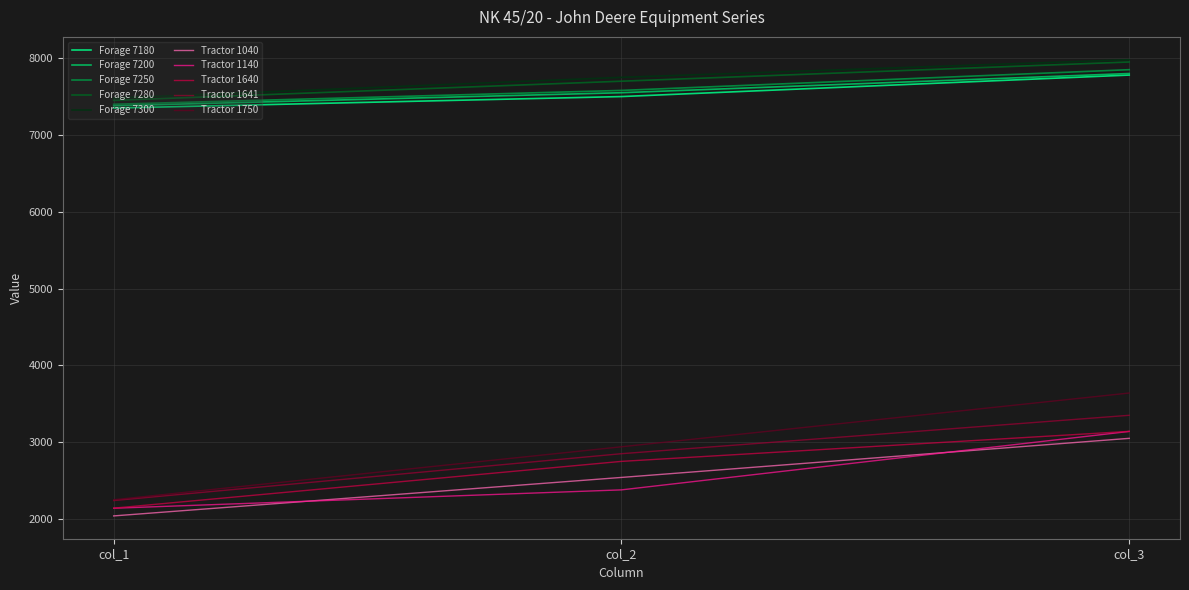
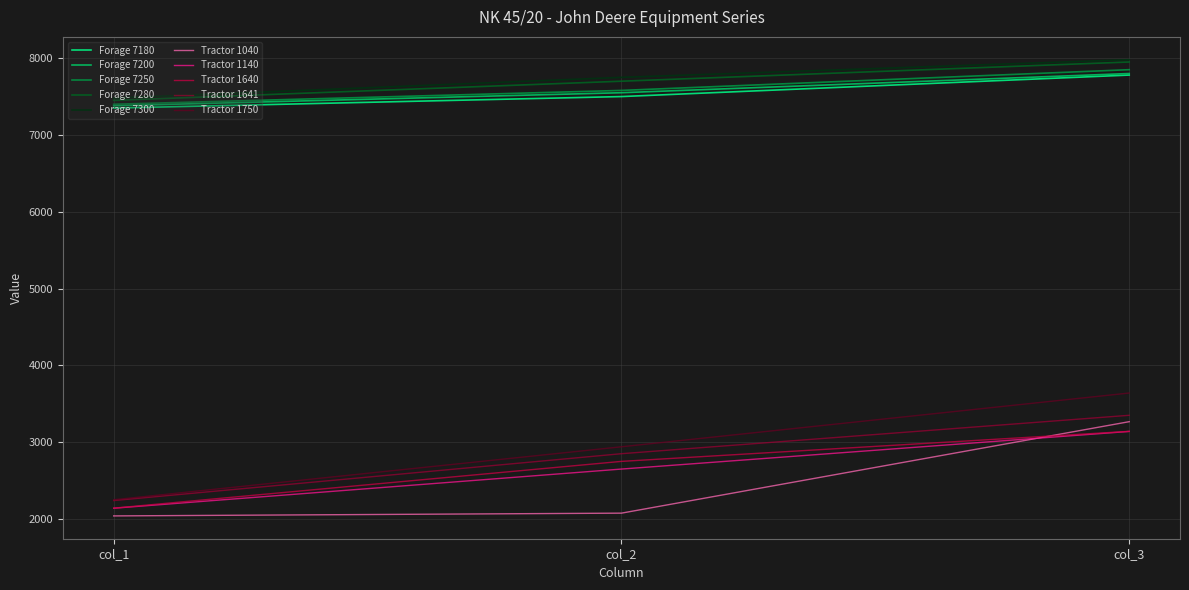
Tractor 1040, col_2: 2500 -> 2100
Tractor 1140, col_2: 2400 -> 2700
Tractor 1040, col_3: 3100 -> 3300
